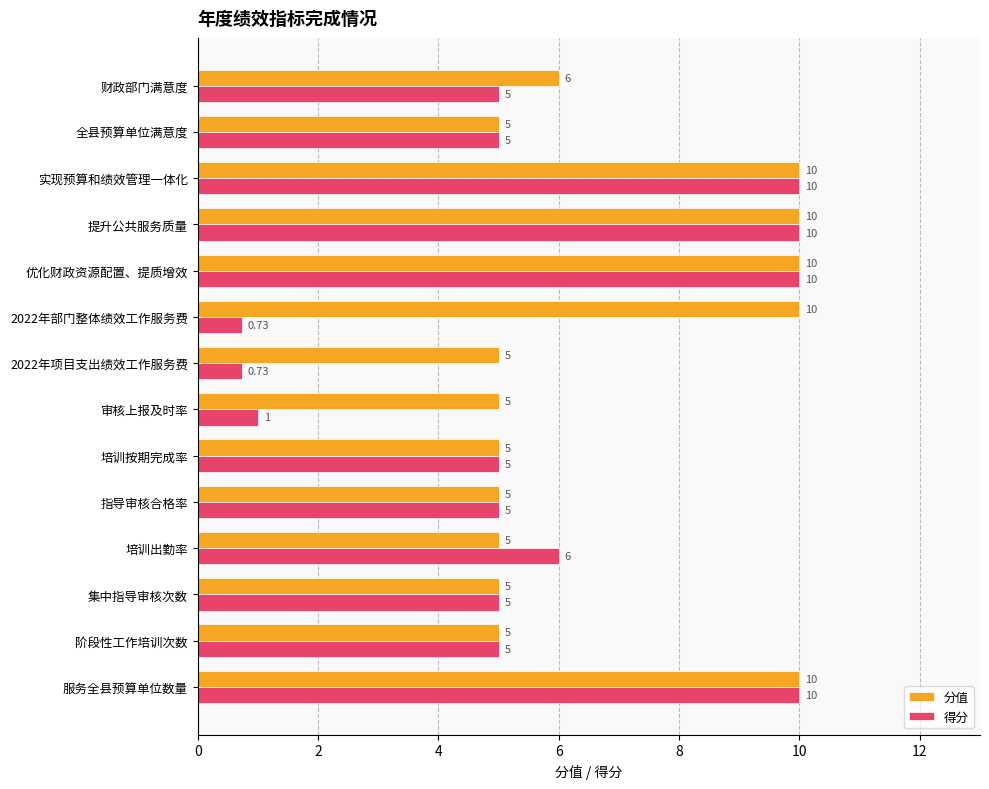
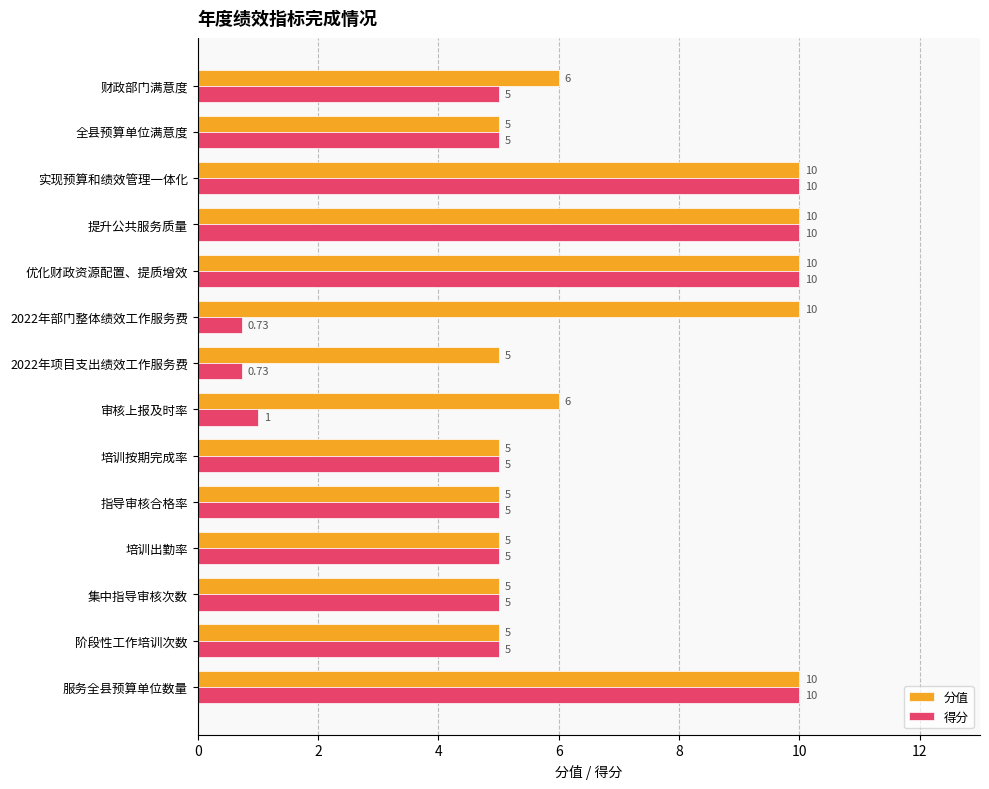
分值, 审核上报及时率: 5 -> 6
得分, 培训出勤率: 6 -> 5
